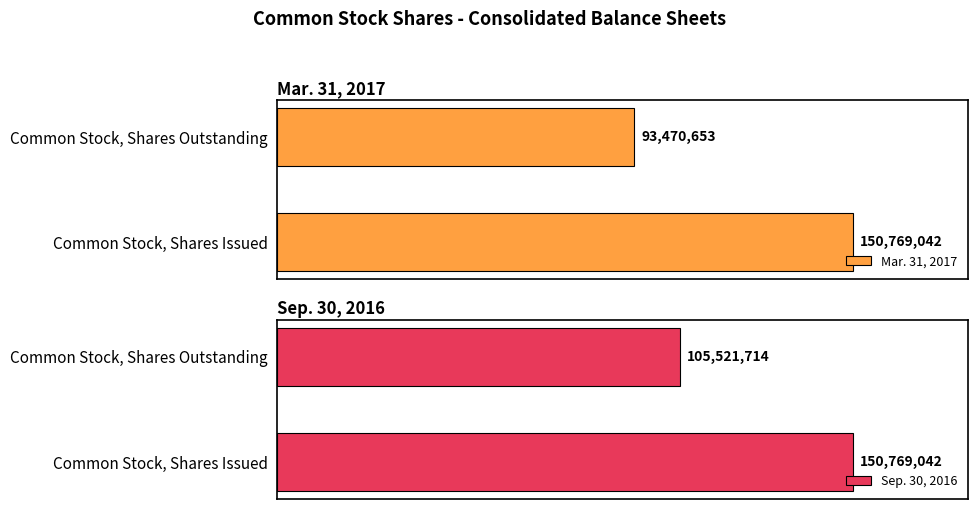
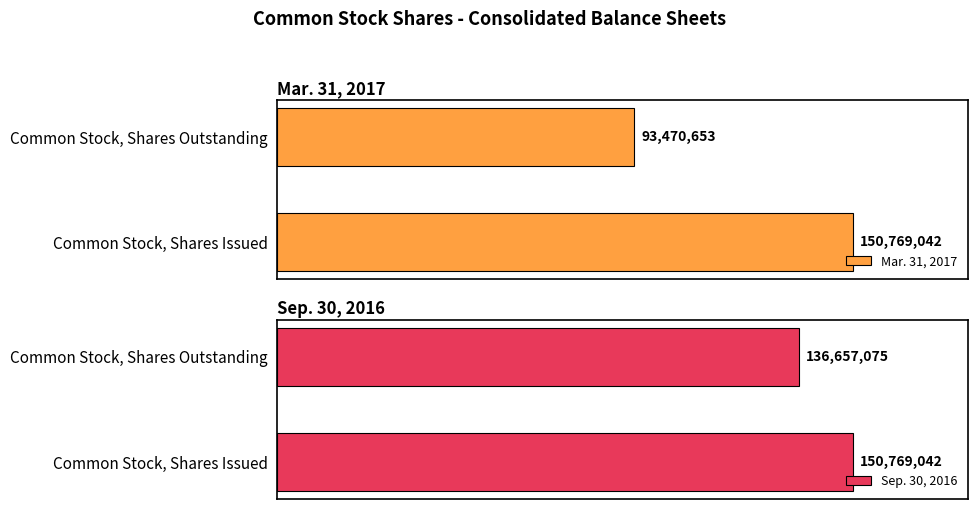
Sep. 30, 2016, Common Stock, Shares Outstanding: 105,521,714 -> 136,657,075
